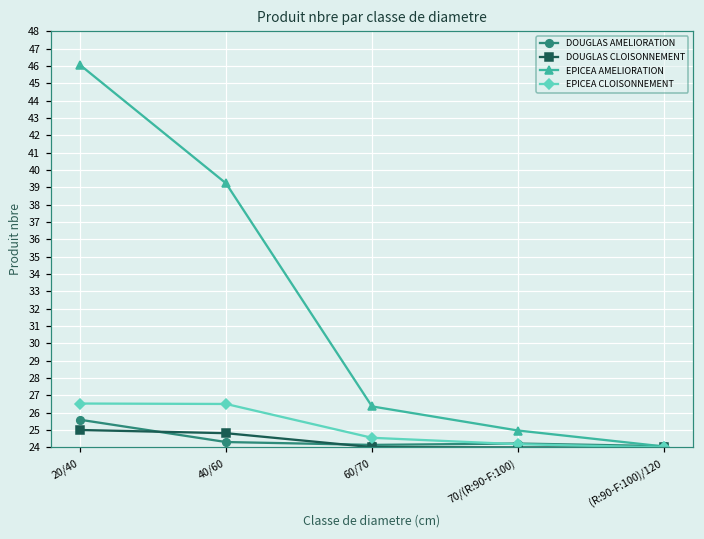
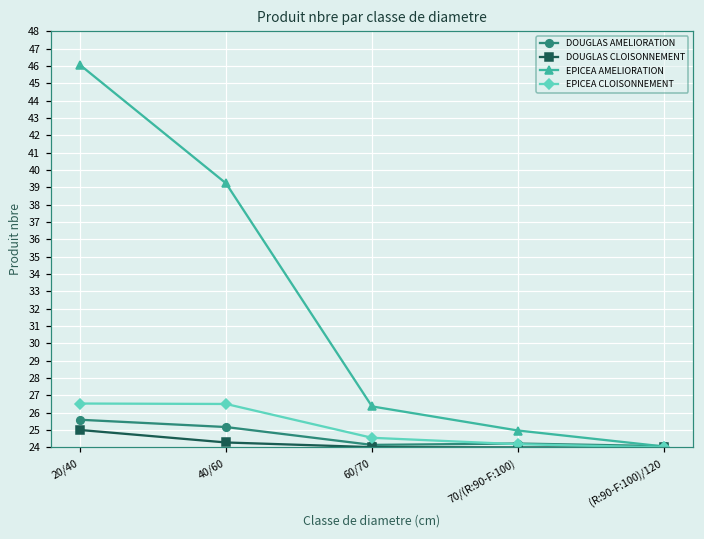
DOUGLAS AMELIORATION, 40/60: 24.3 -> 25.2
DOUGLAS CLOISONNEMENT, 40/60: 24.8 -> 24.3
